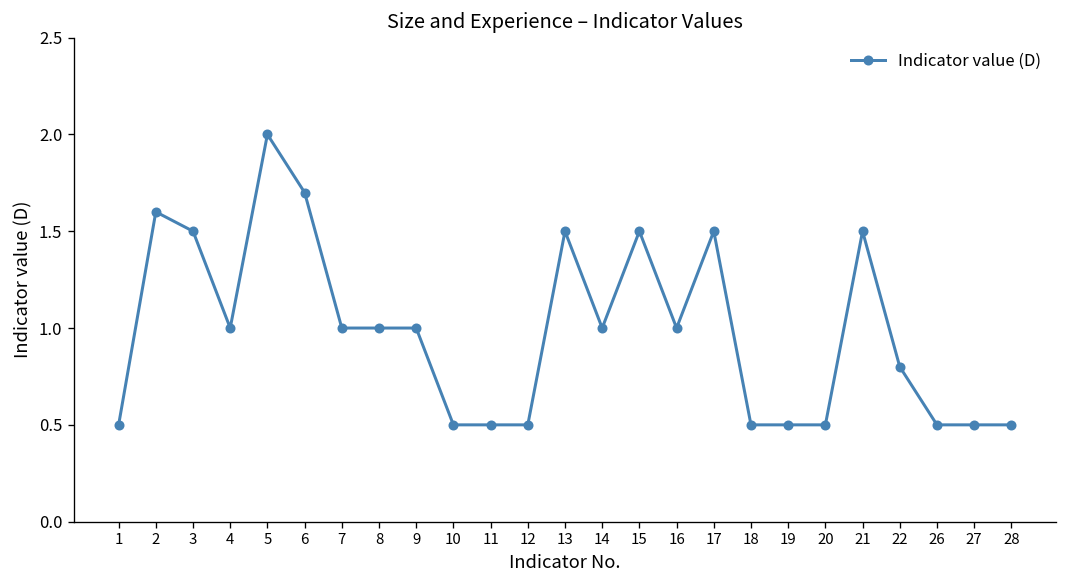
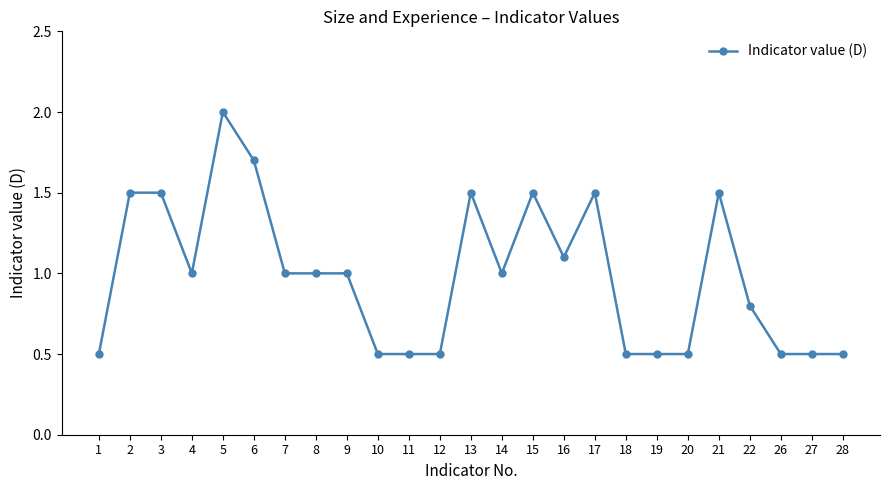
2: 1.6 -> 1.5
16: 1.0 -> 1.1
